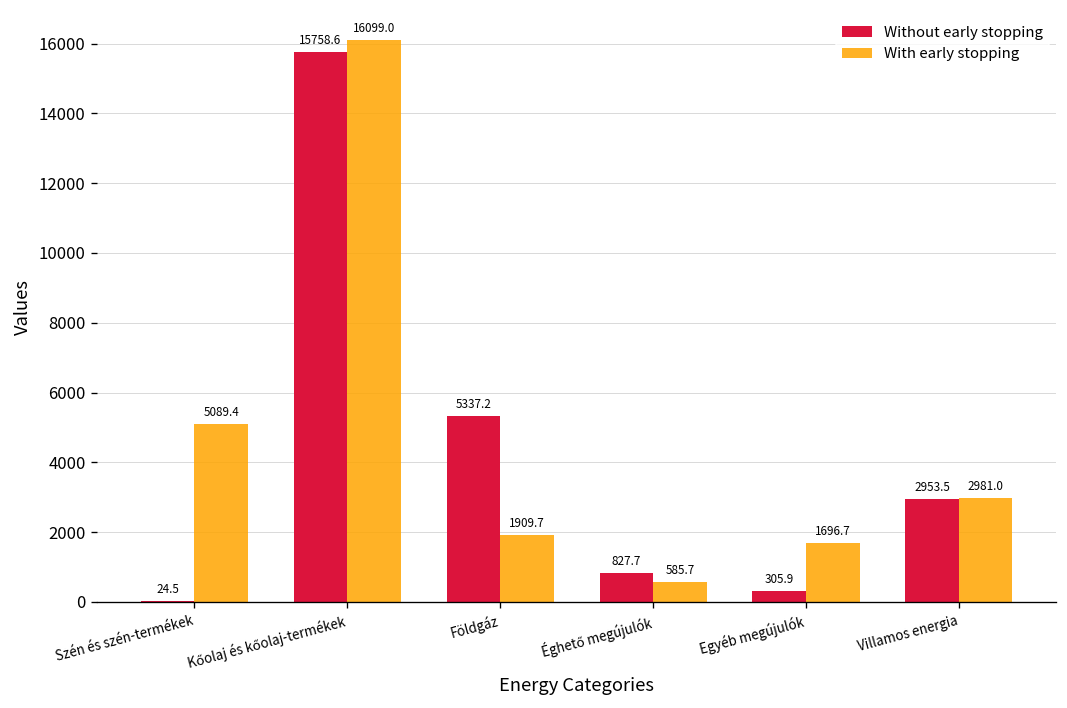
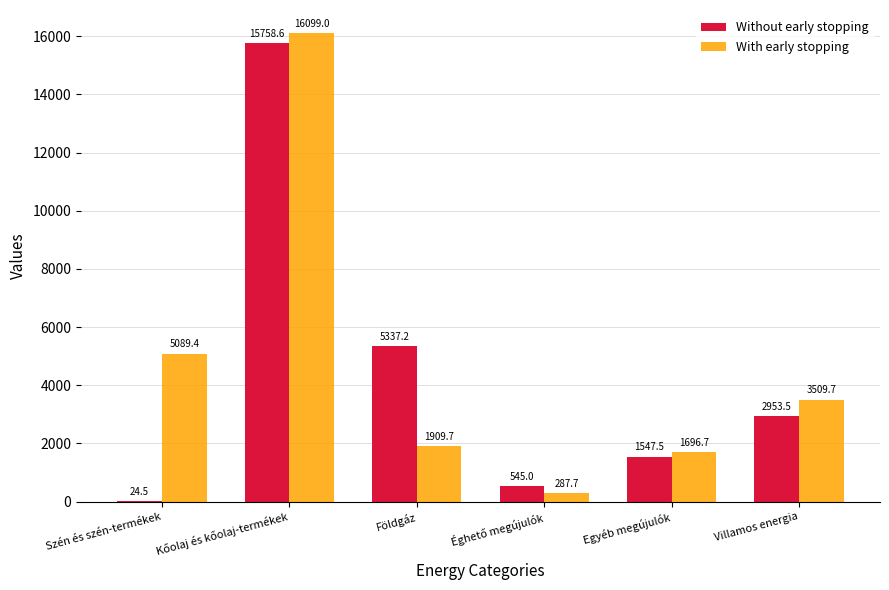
Without early stopping, Éghető megújulók: 827.7 -> 545.0
With early stopping, Éghető megújulók: 585.7 -> 287.7
Without early stopping, Egyéb megújulók: 305.9 -> 1547.5
With early stopping, Villamos energia: 2981.0 -> 3509.7
